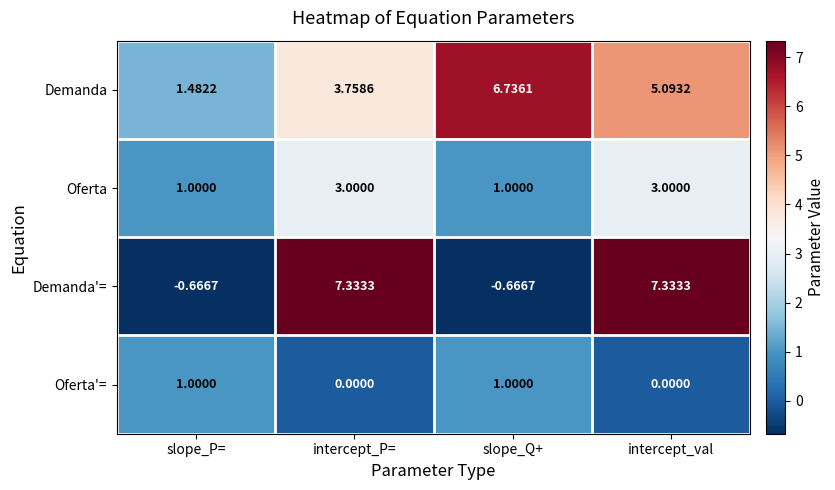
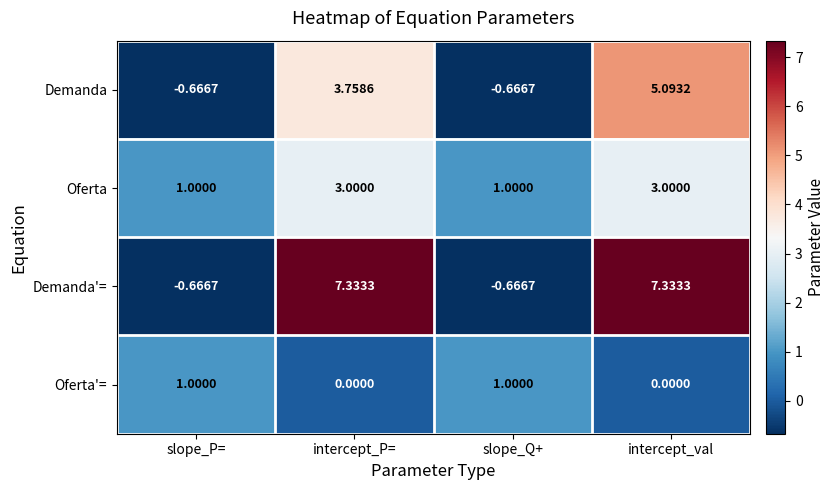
Demanda, slope_P=: 1.4822 -> -0.6667
Demanda, slope_Q+: 6.7361 -> -0.6667
